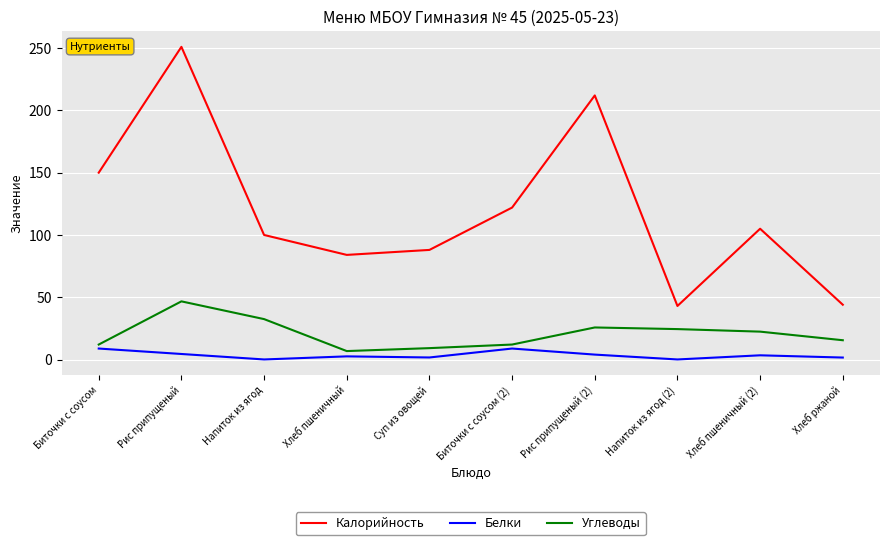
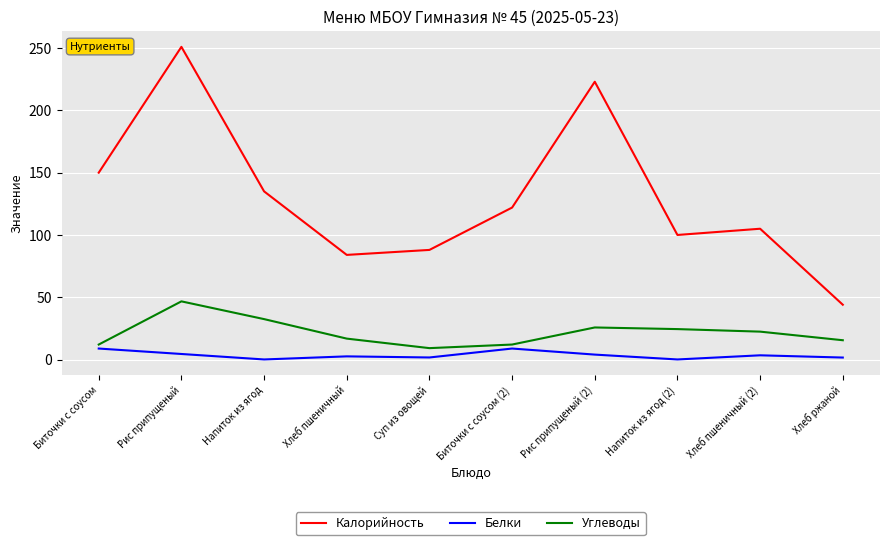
Калорийность, Напиток из ягод: 100 -> 135
Углеводы, Хлеб пшеничный: 7 -> 17
Калорийность, Рис припущеный (2): 212 -> 223
Калорийность, Напиток из ягод (2): 43 -> 100
